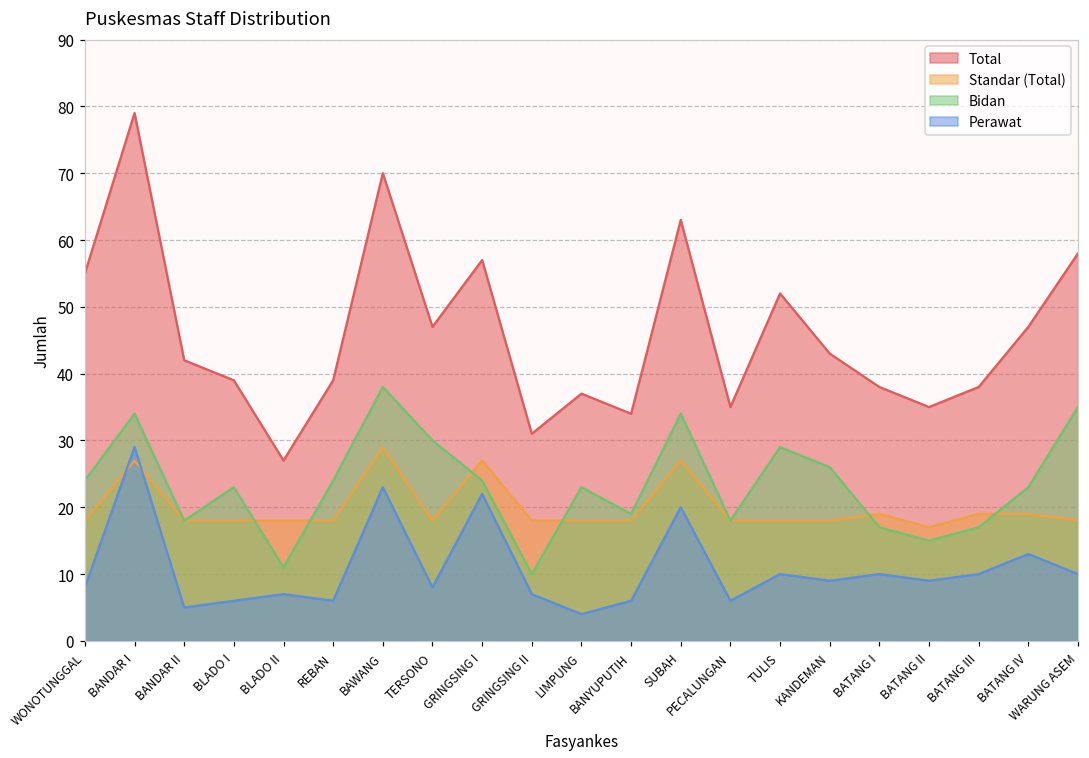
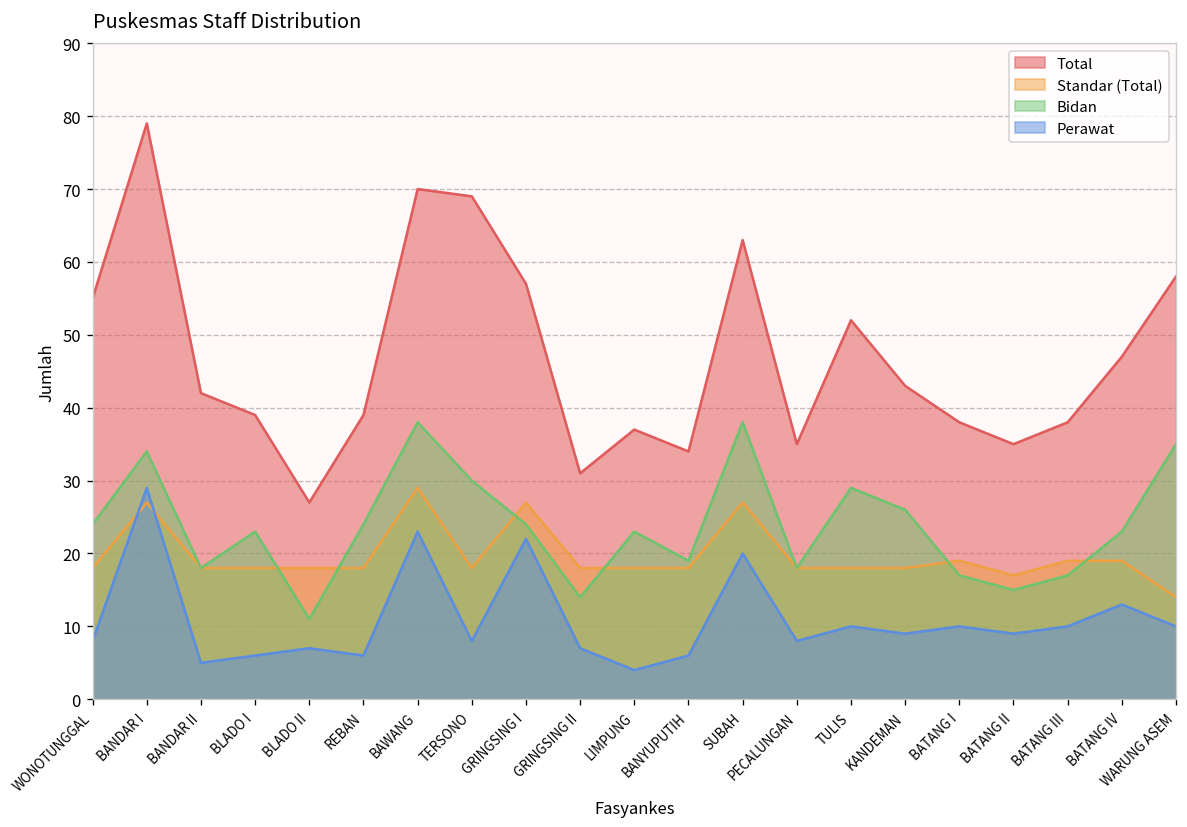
Total, TERSONO: 47 -> 69
Bidan, GRINGSING II: 10 -> 14
Bidan, SUBAH: 34 -> 38
Perawat, PECALUNGAN: 6 -> 8
Standar (Total), WARUNG ASEM: 18 -> 14
